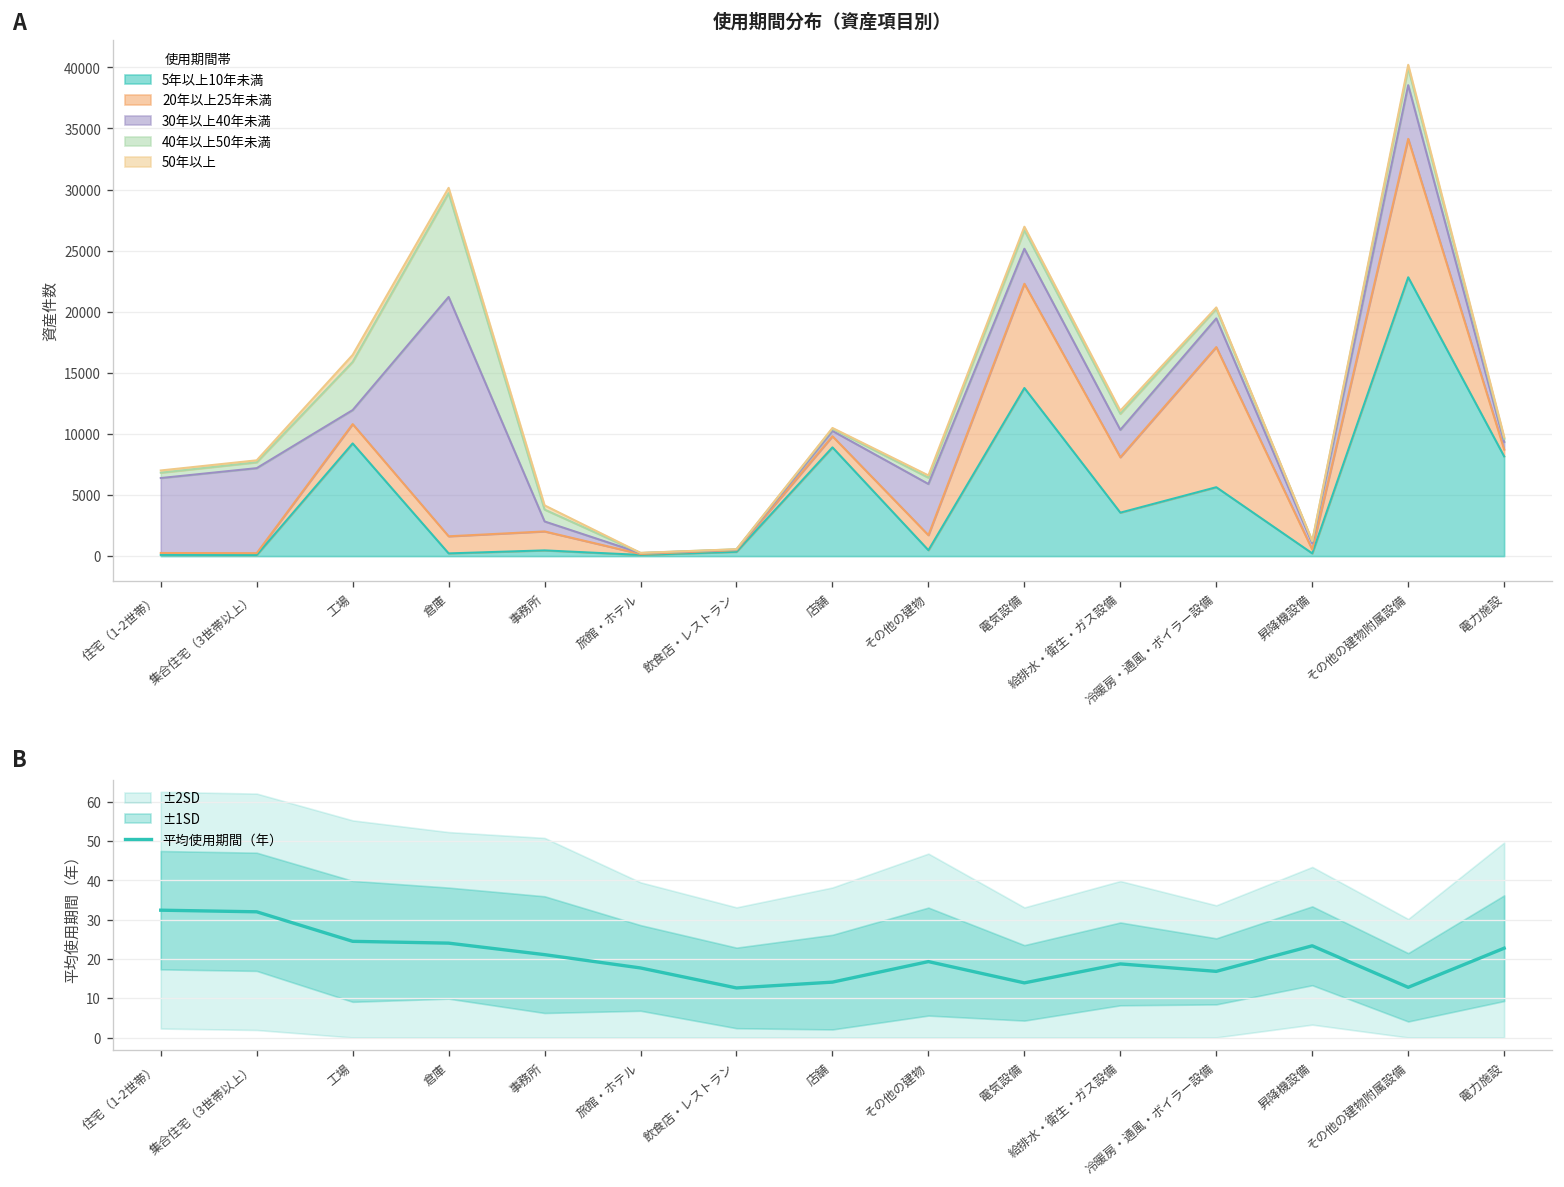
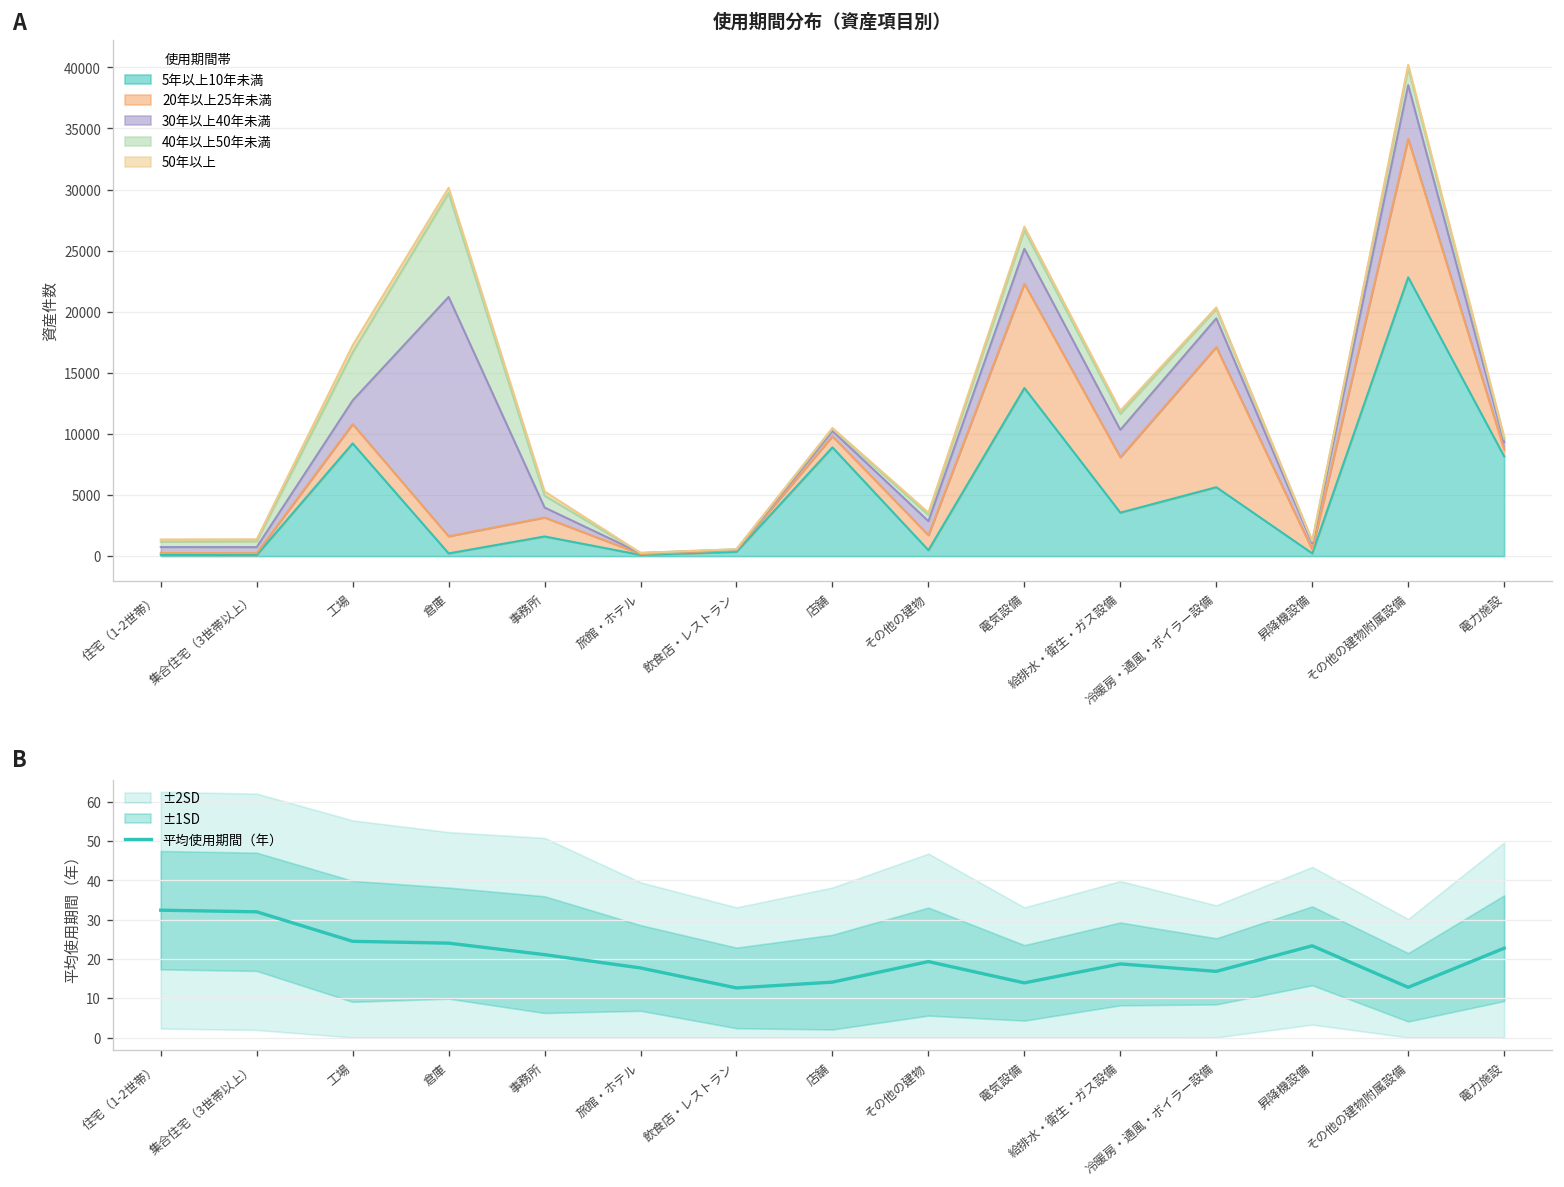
使用期間分布（資産項目別）, 30年以上40年未満, 住宅（1-2世帯）: 6100 -> 500
使用期間分布（資産項目別）, 30年以上40年未満, 集合住宅（3世帯以上）: 7000 -> 500
使用期間分布（資産項目別）, 30年以上40年未満, 工場: 1100 -> 1900
使用期間分布（資産項目別）, 5年以上10年未満, 事務所: 500 -> 1600
使用期間分布（資産項目別）, 30年以上40年未満, その他の建物: 4200 -> 1100
